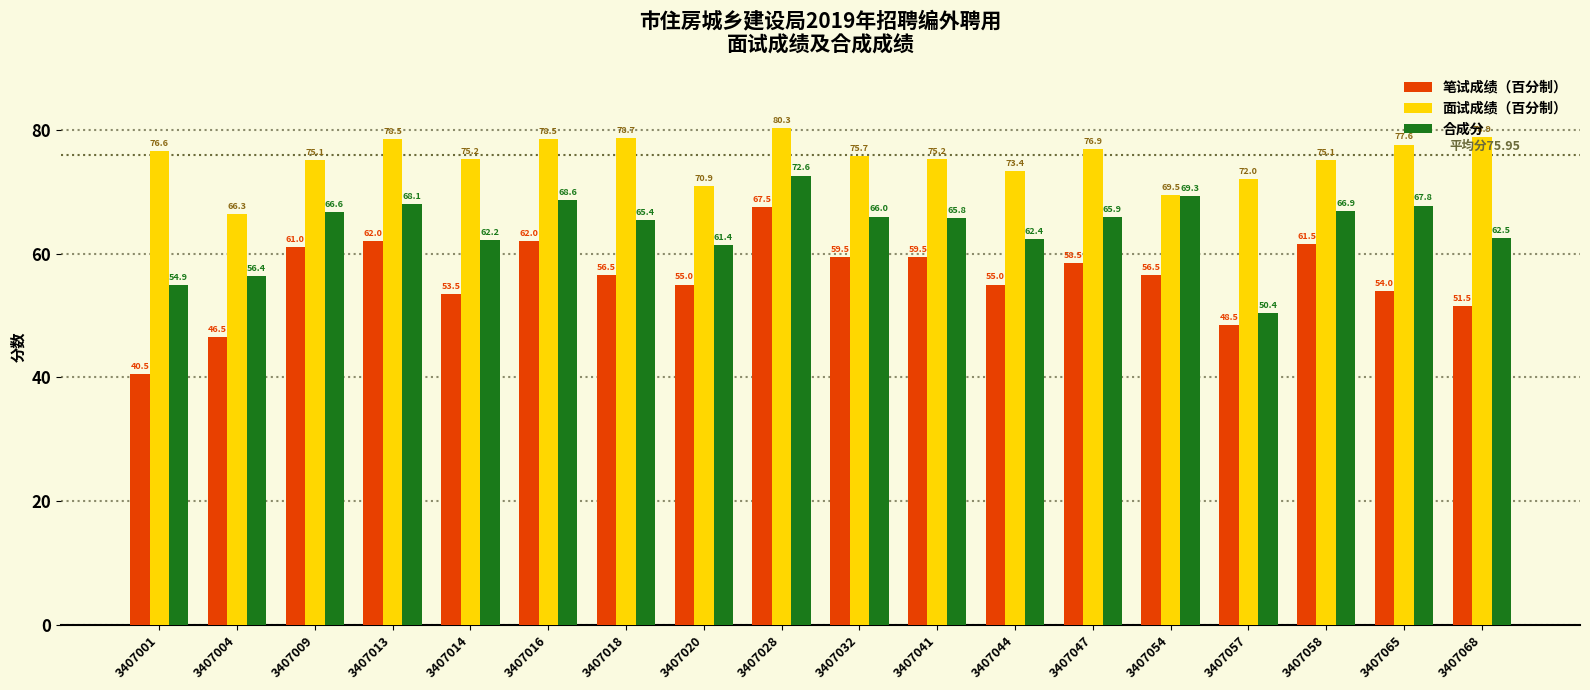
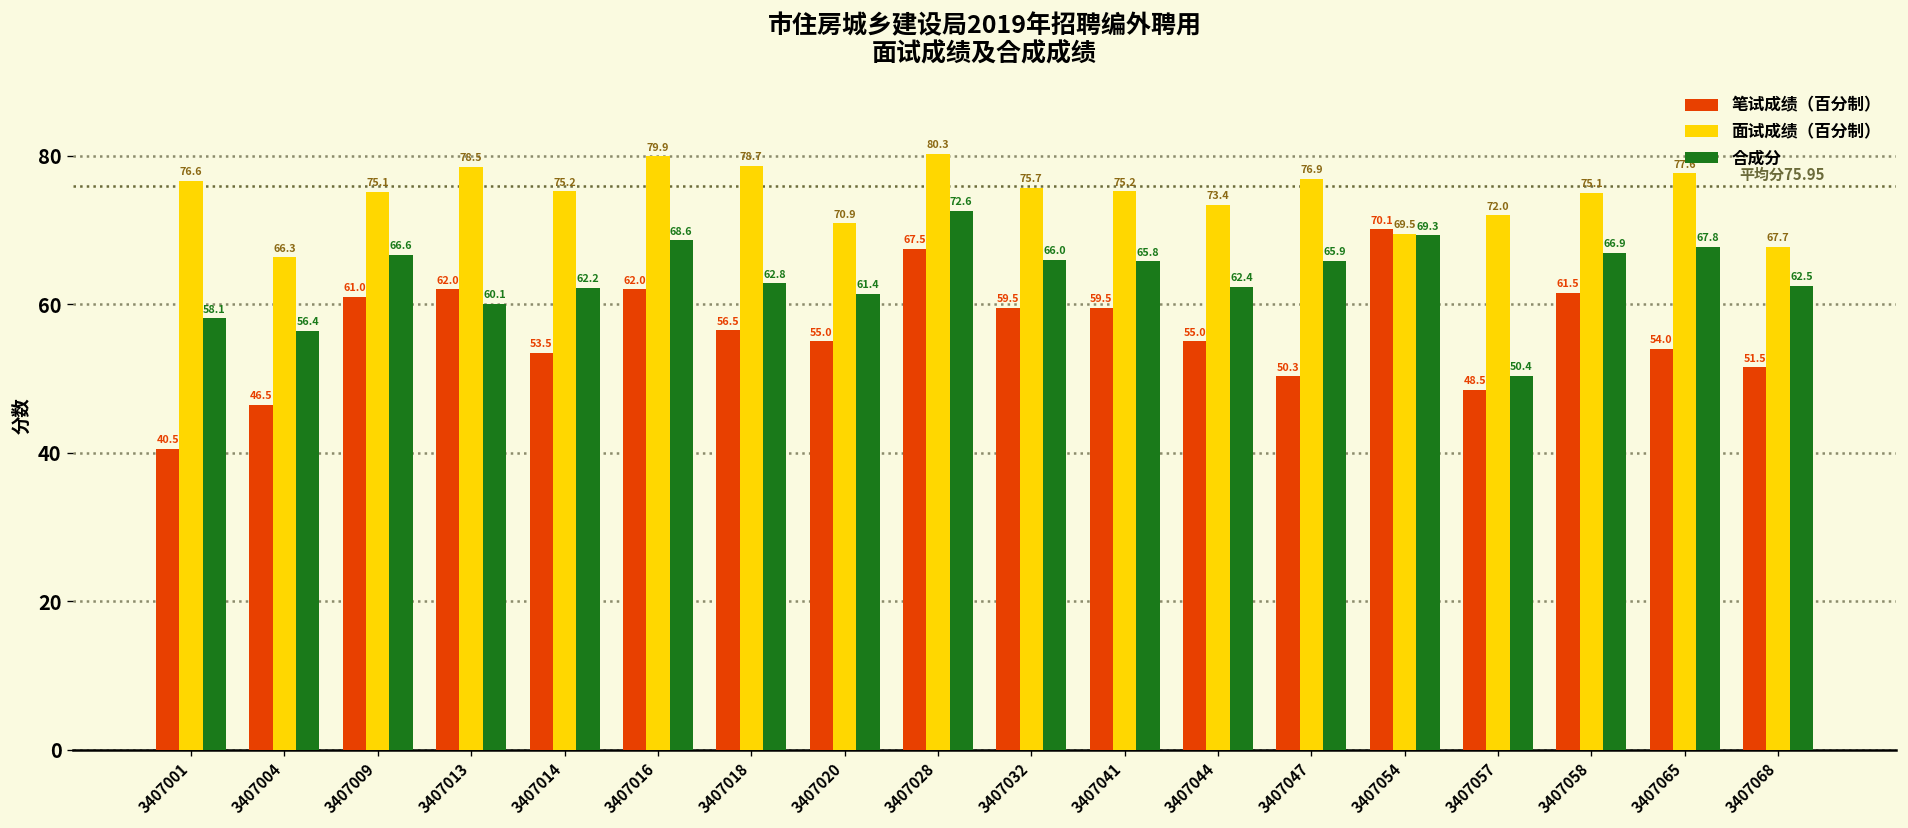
合成分, 3407001: 54.9 -> 58.1
合成分, 3407013: 68.1 -> 60.1
面试成绩（百分制）, 3407016: 78.5 -> 79.9
合成分, 3407018: 65.4 -> 62.8
笔试成绩（百分制）, 3407047: 58.5 -> 50.3
笔试成绩（百分制）, 3407054: 56.5 -> 70.1
面试成绩（百分制）, 3407068: 78.9 -> 67.7
